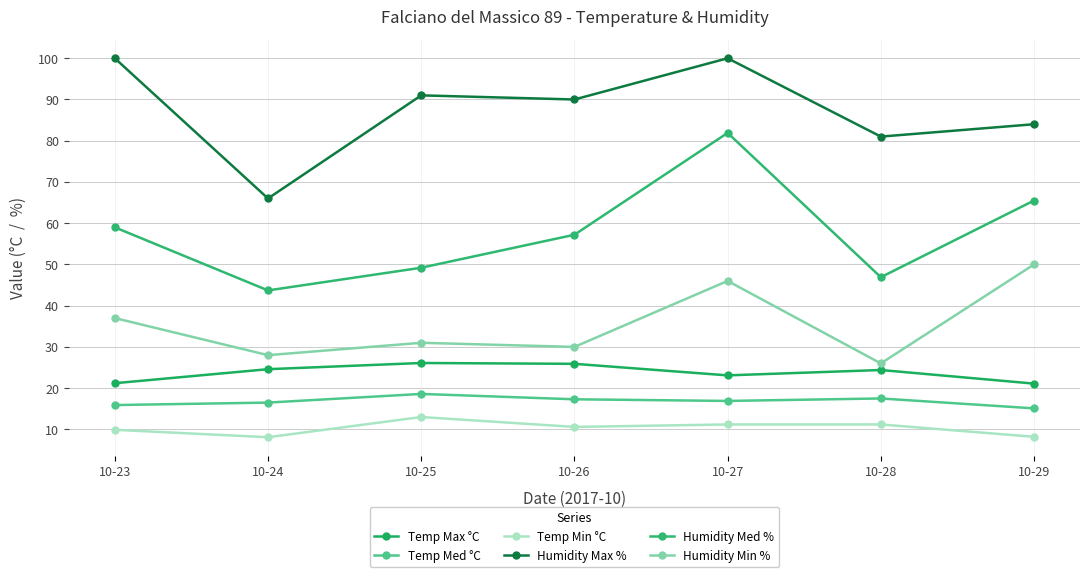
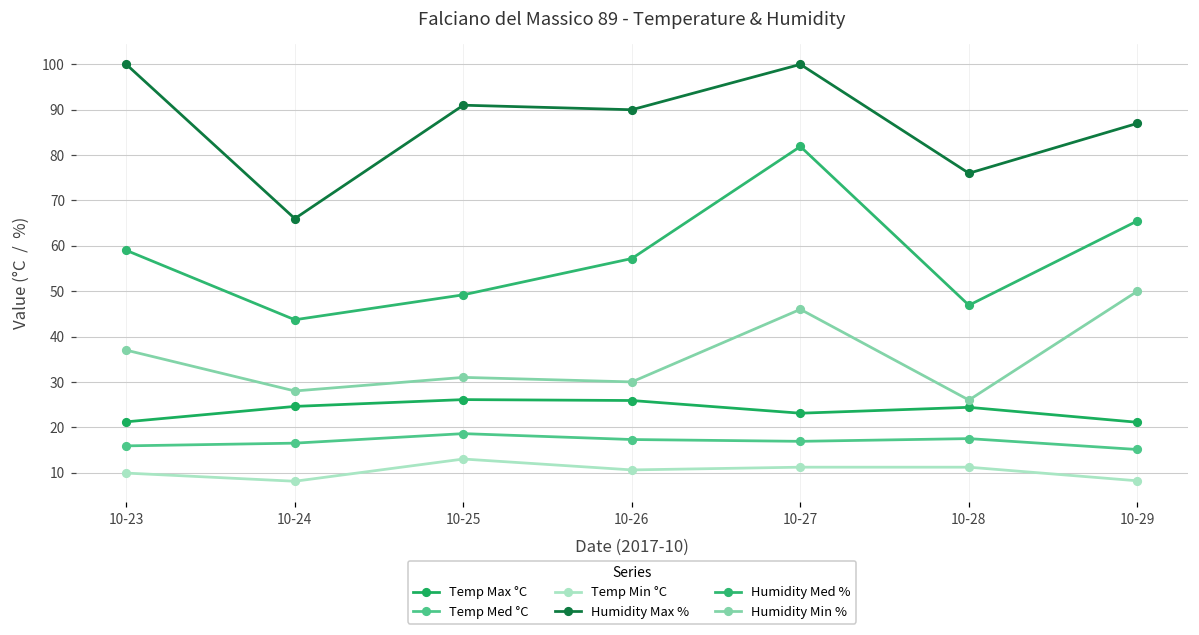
Humidity Max %, 10-28: 81 -> 76
Humidity Max %, 10-29: 84 -> 87
